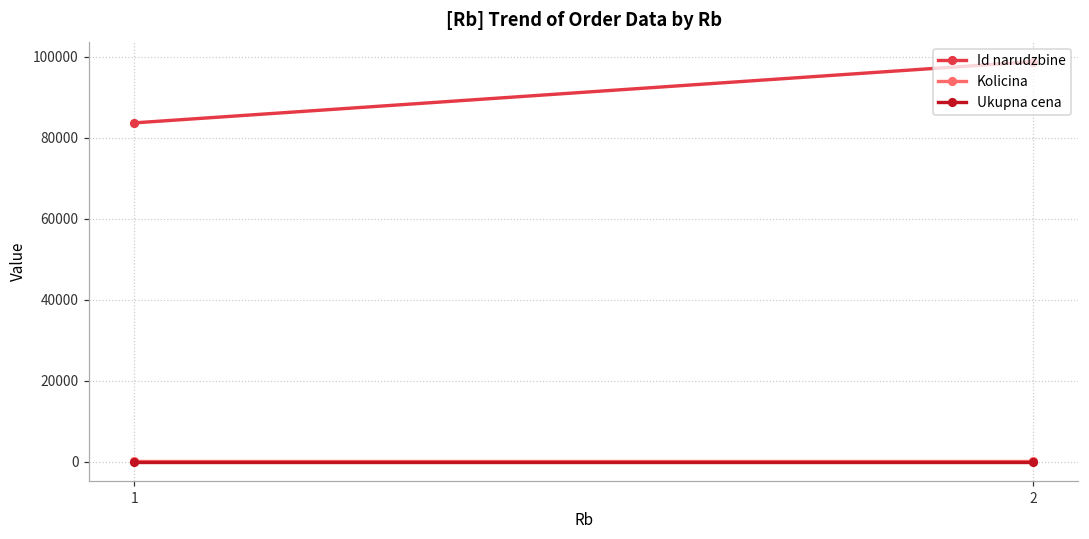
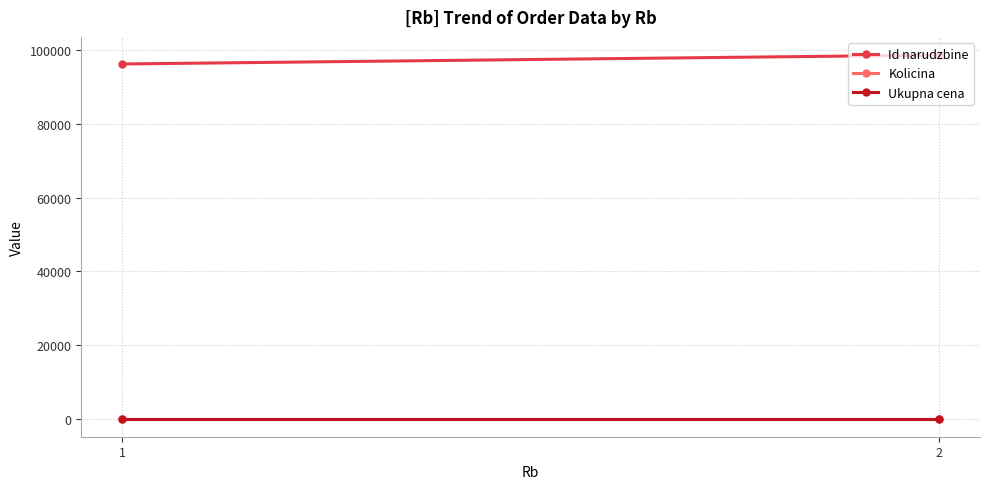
Id narudzbine, 1: 84000 -> 96000
